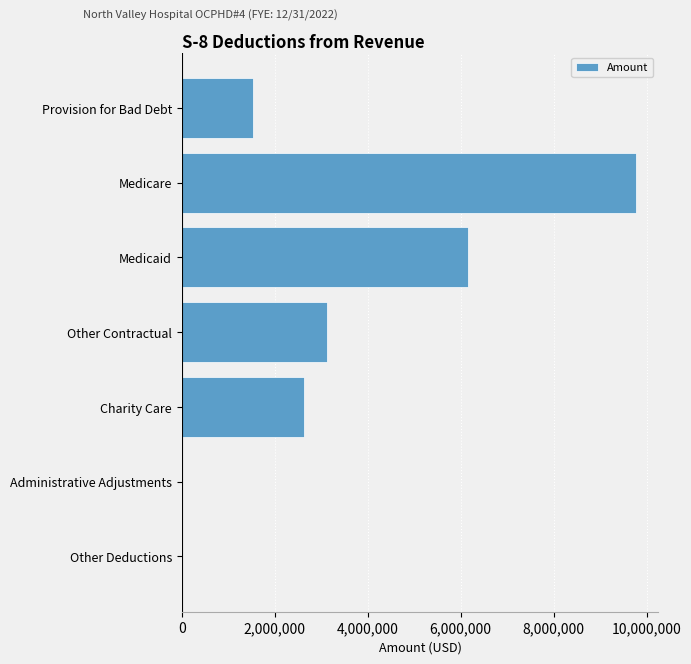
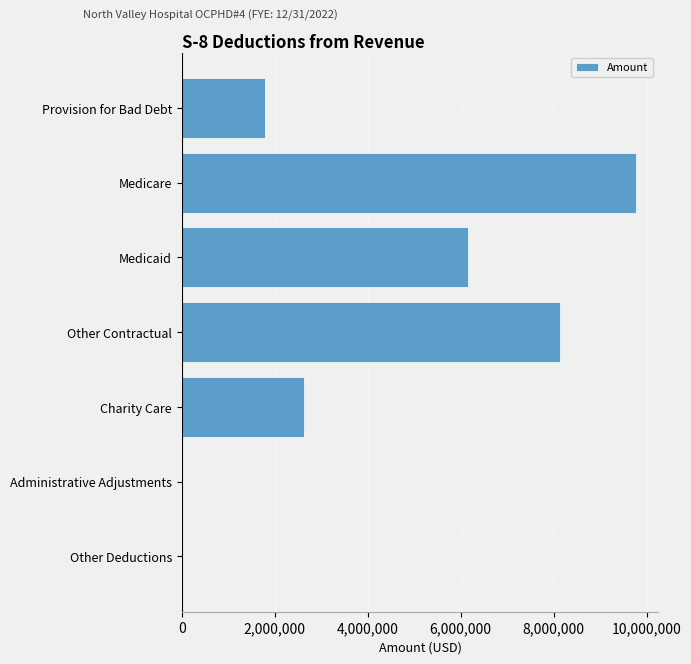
Provision for Bad Debt: 1,500,000 -> 1,800,000
Other Contractual: 3,100,000 -> 8,100,000
